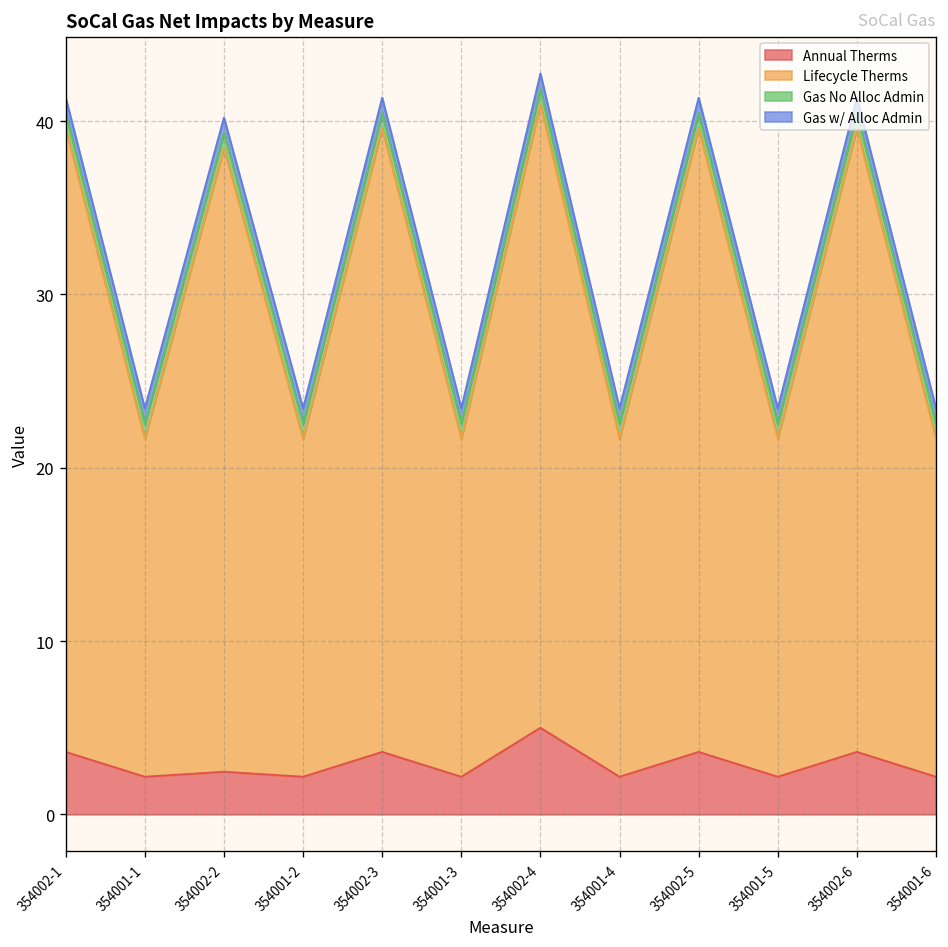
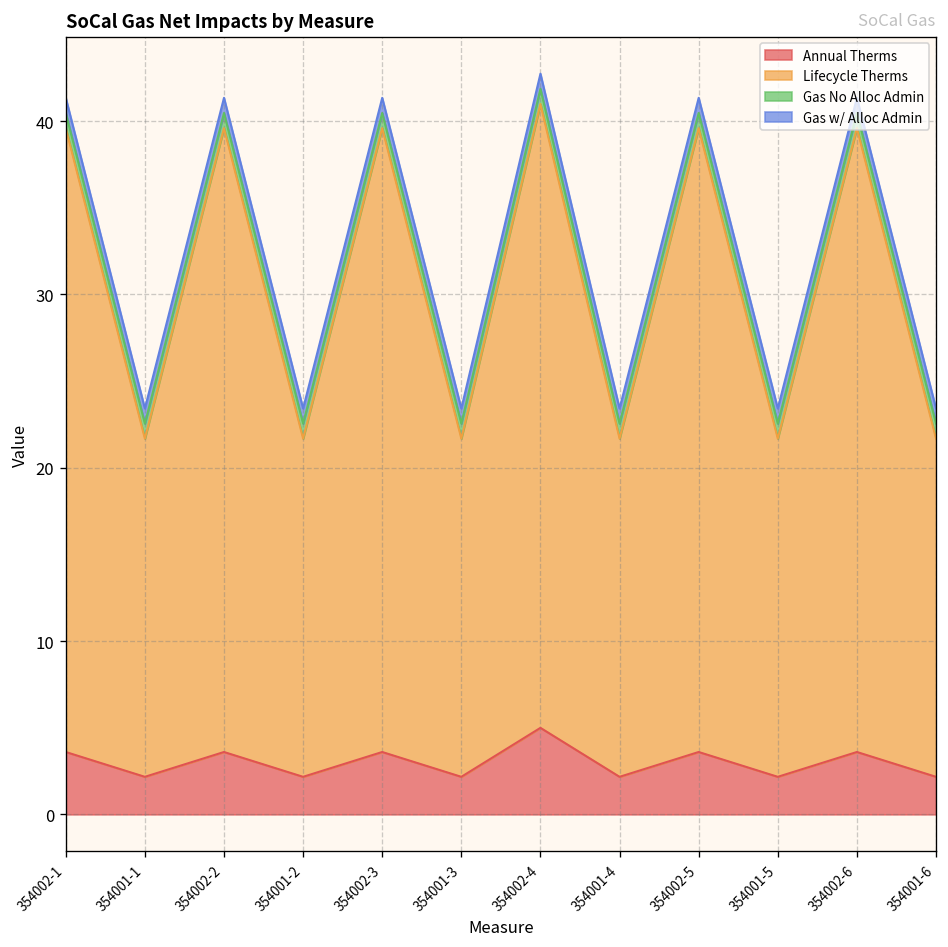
Annual Therms, 354002-2: 2.5 -> 3.6
